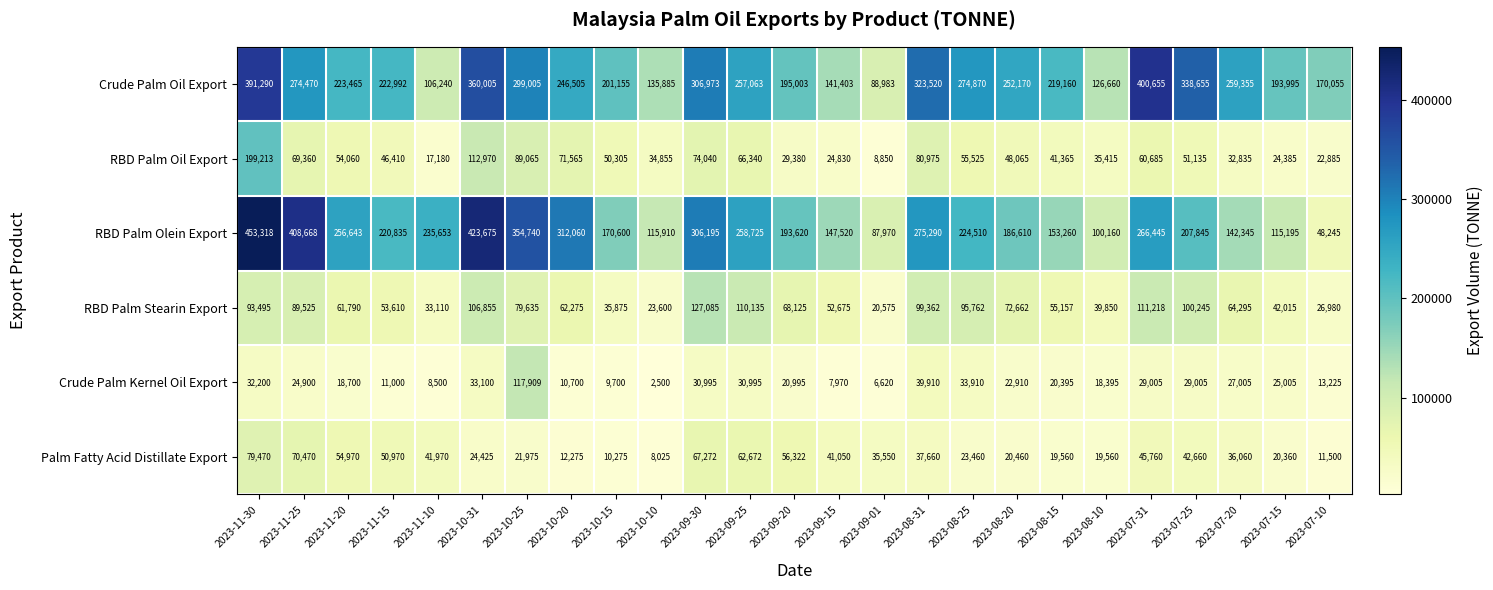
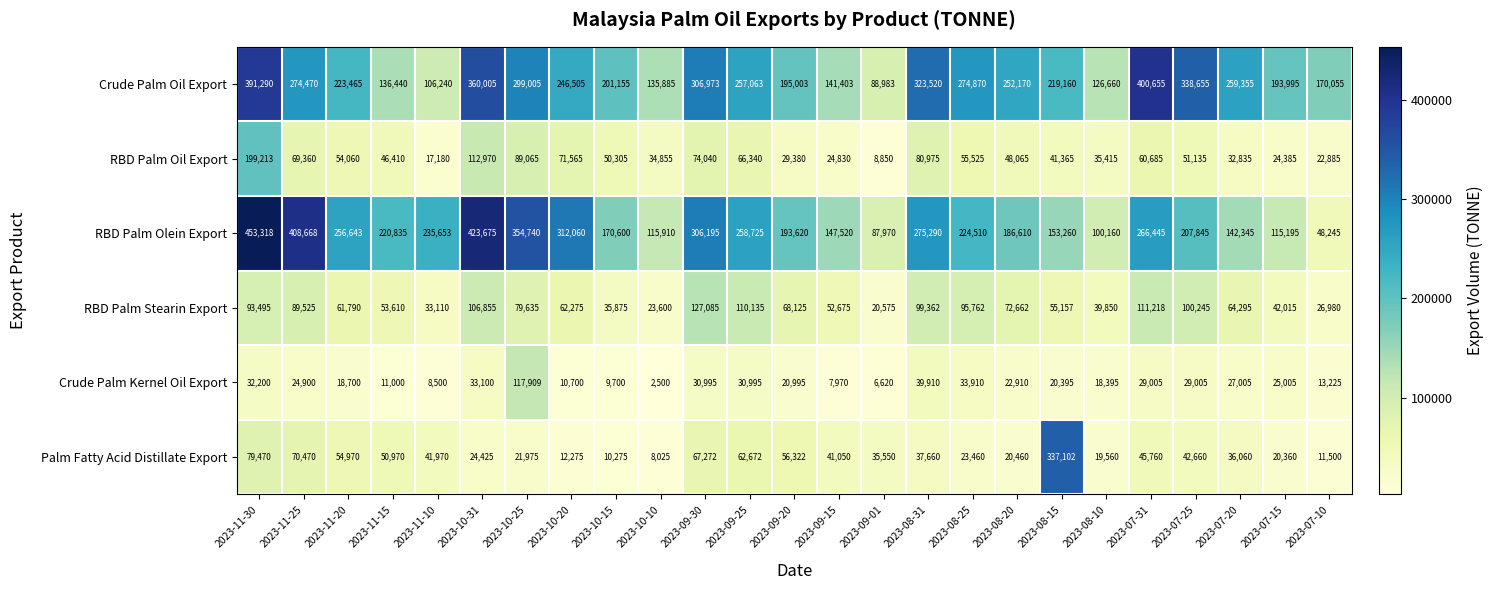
Crude Palm Oil Export, 2023-11-15: 222,992 -> 136,440
Palm Fatty Acid Distillate Export, 2023-08-15: 19,560 -> 337,102
